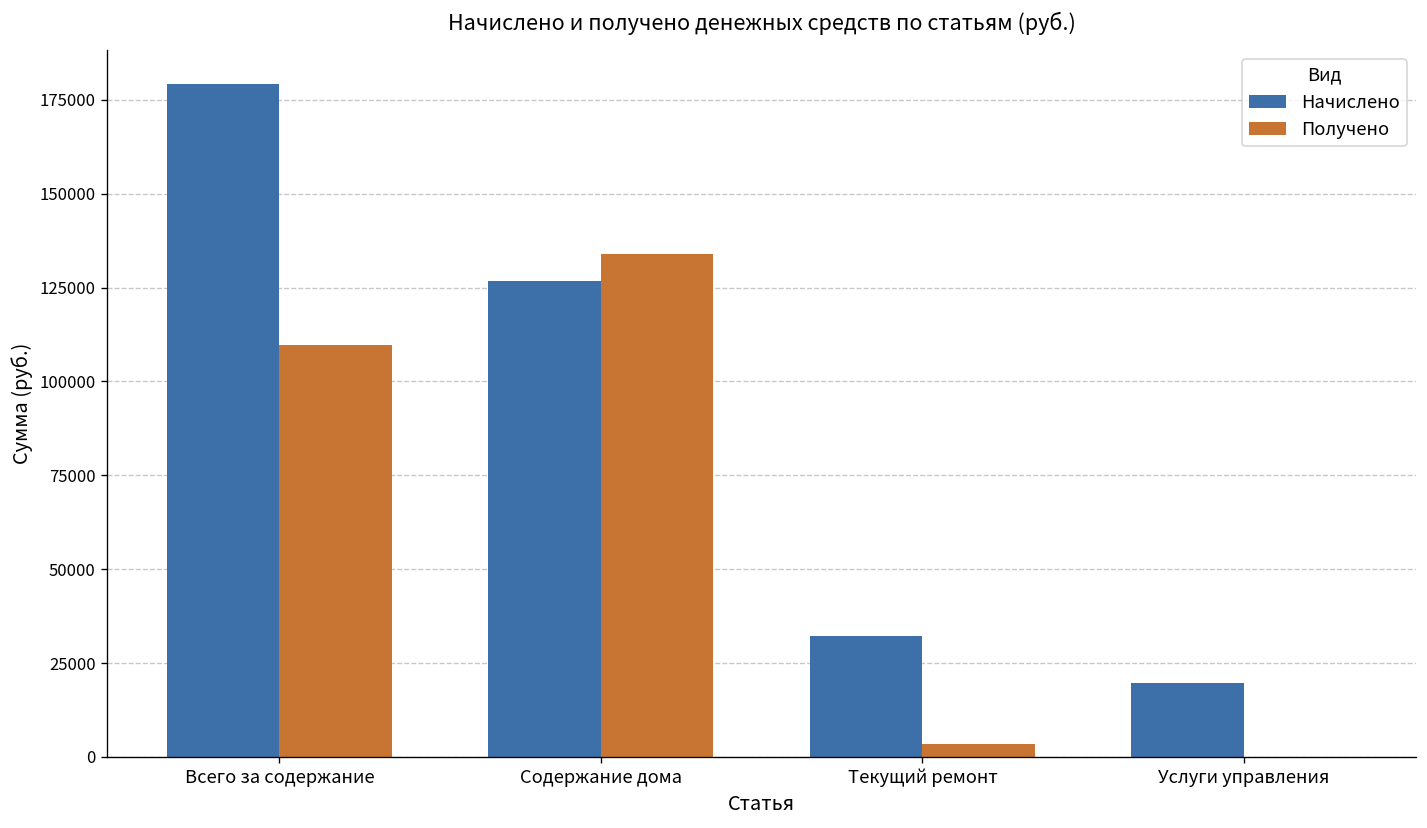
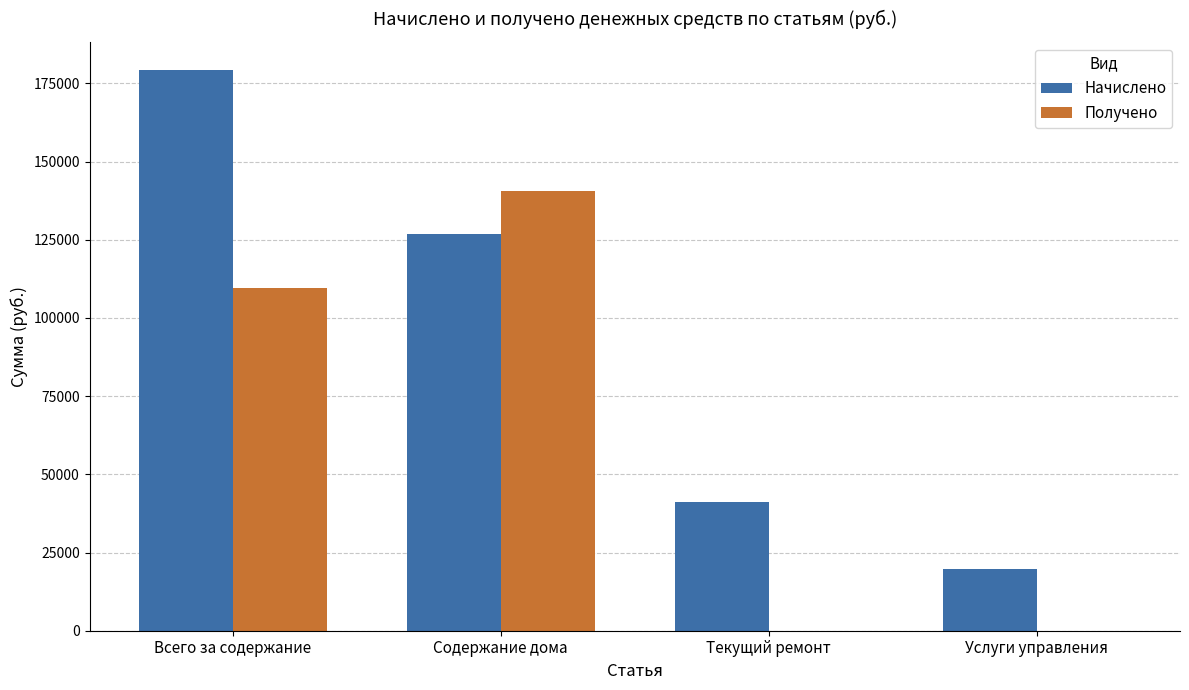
Получено, Содержание дома: 134000 -> 141000
Начислено, Текущий ремонт: 32000 -> 41000
Получено, Текущий ремонт: 3000 -> 0
